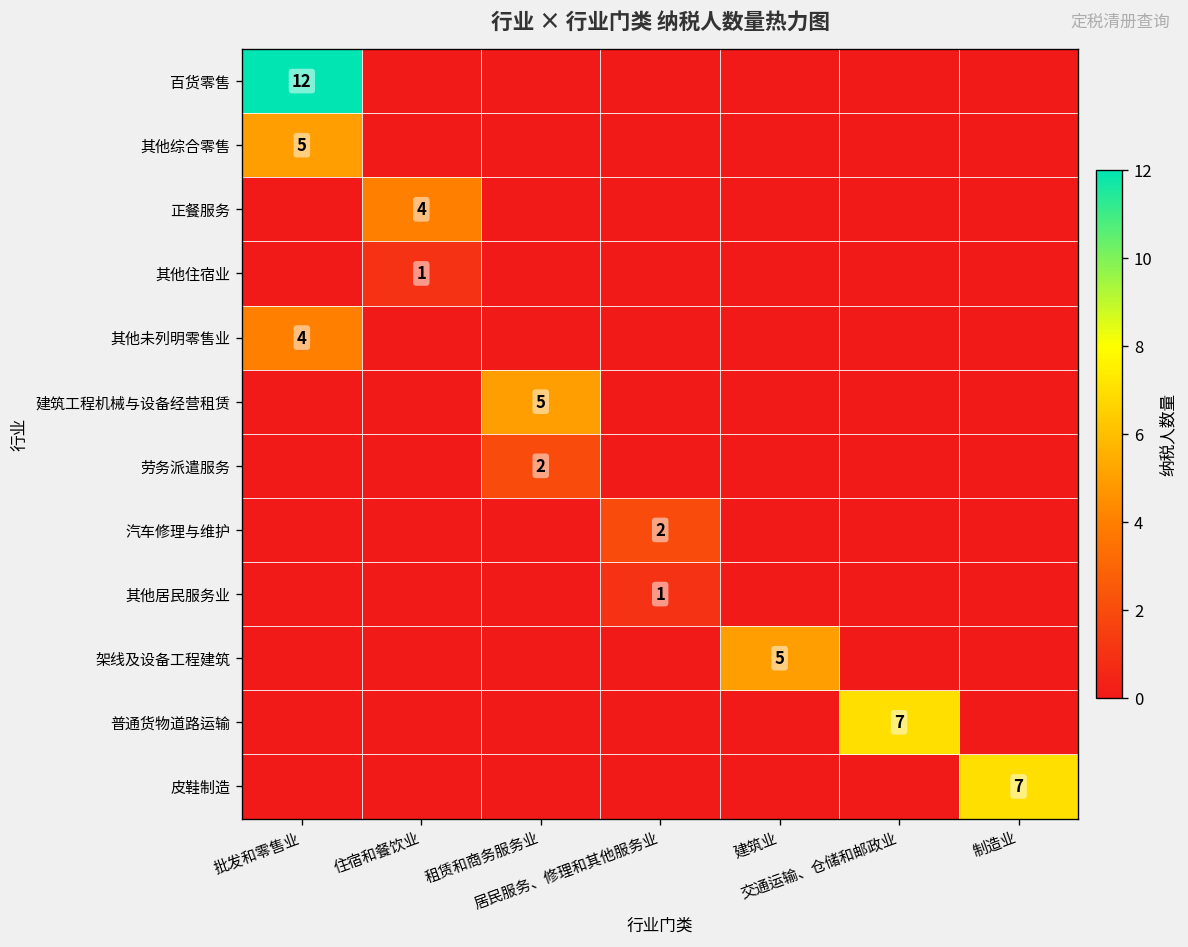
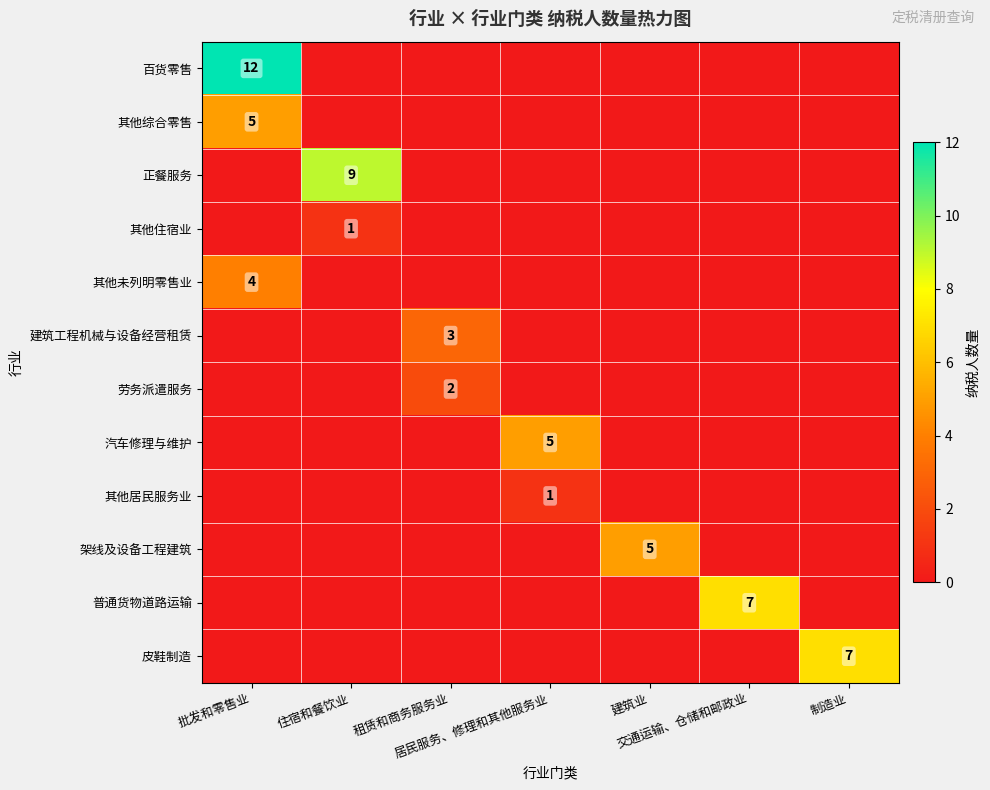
正餐服务, 住宿和餐饮业: 4 -> 9
建筑工程机械与设备经营租赁, 租赁和商务服务业: 5 -> 3
汽车修理与维护, 居民服务、修理和其他服务业: 2 -> 5
